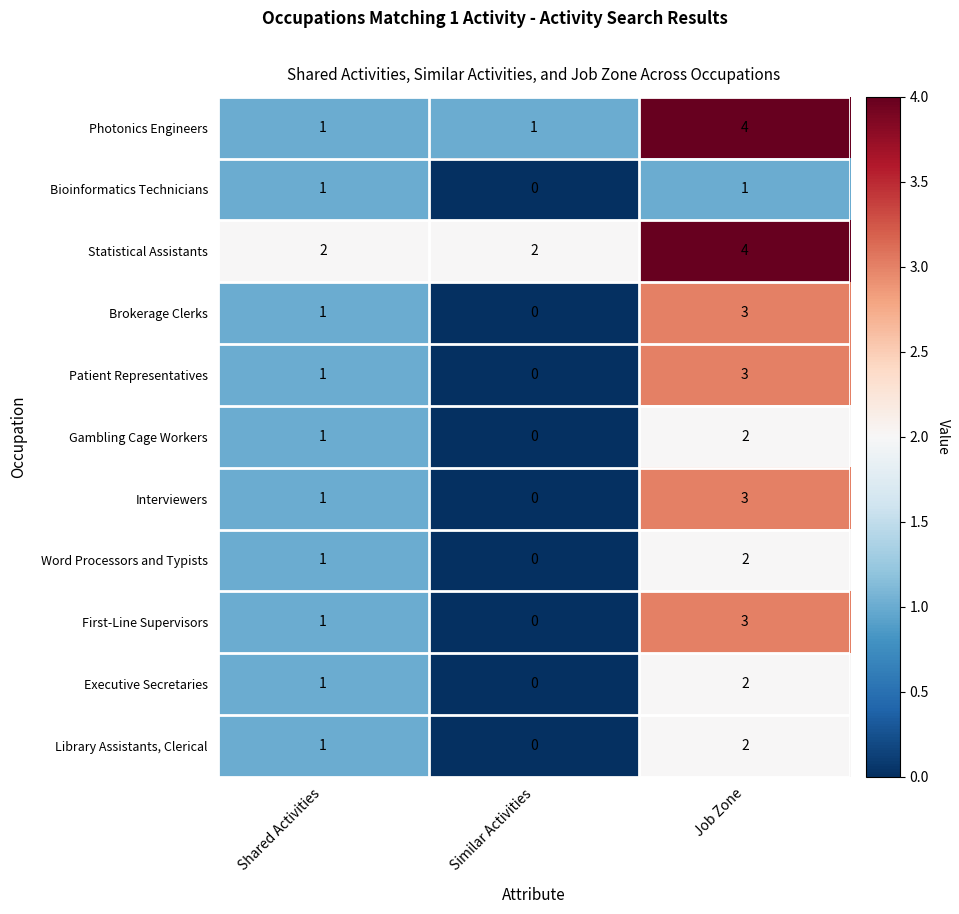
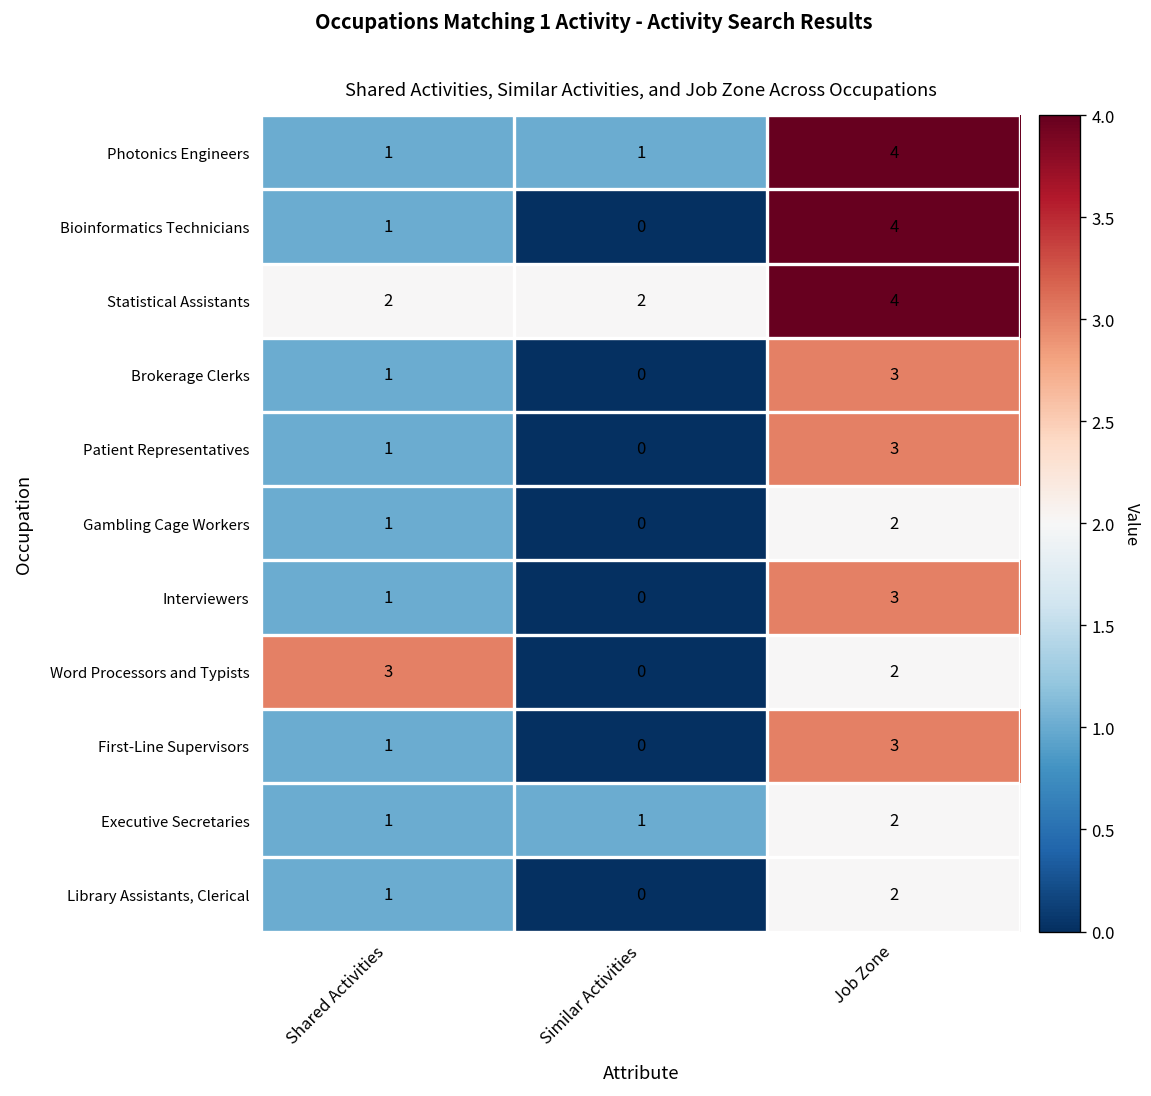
Bioinformatics Technicians, Job Zone: 1 -> 4
Word Processors and Typists, Shared Activities: 1 -> 3
Executive Secretaries, Similar Activities: 0 -> 1
